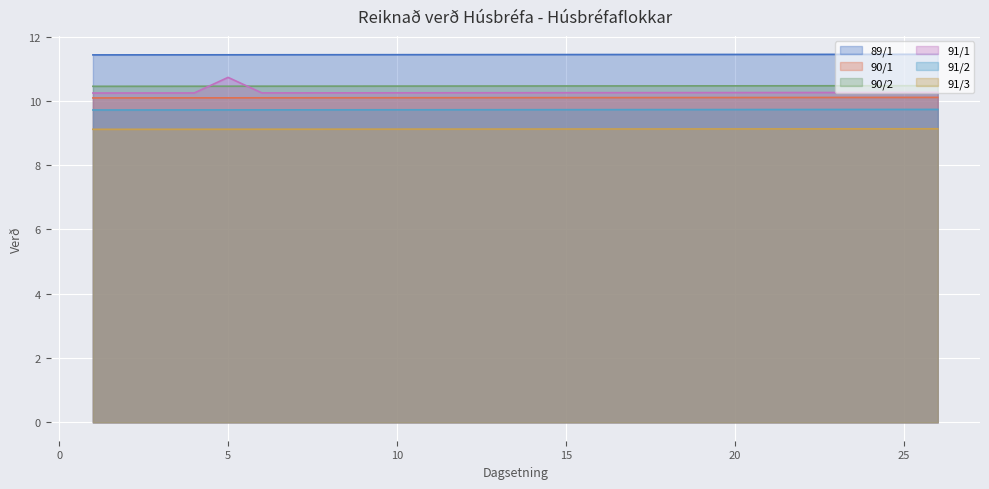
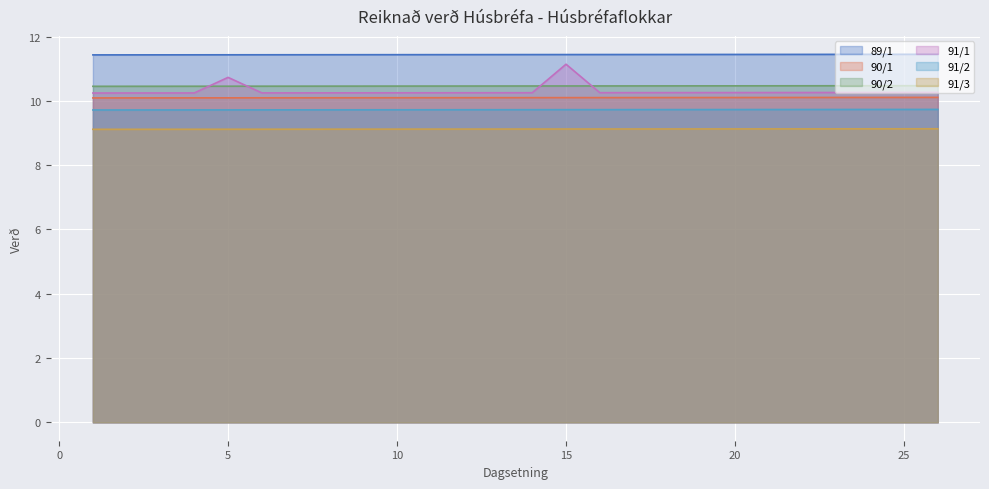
91/1, 15: 10.3 -> 11.1
